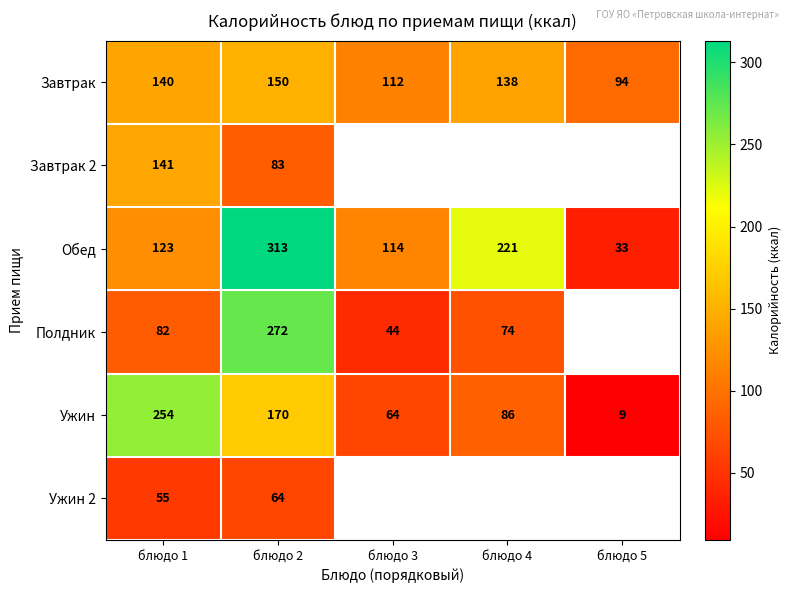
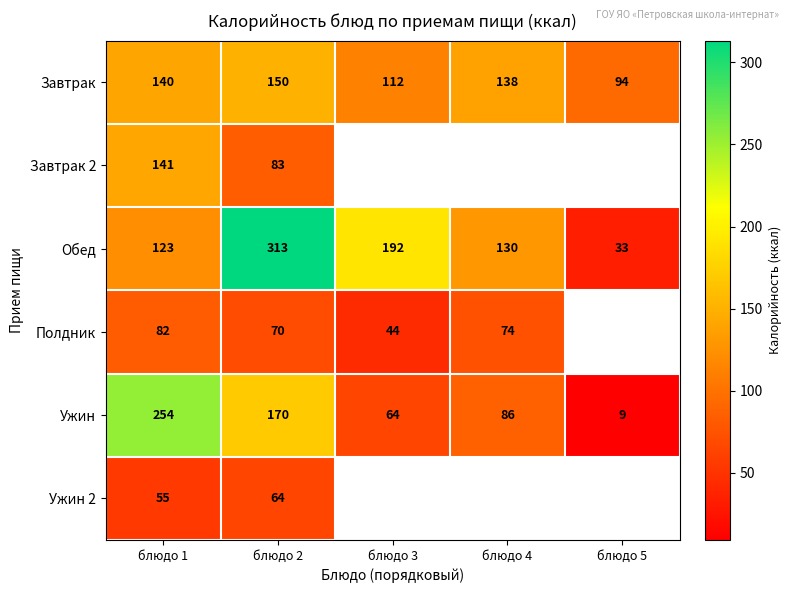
Обед, блюдо 3: 114 -> 192
Обед, блюдо 4: 221 -> 130
Полдник, блюдо 2: 272 -> 70
